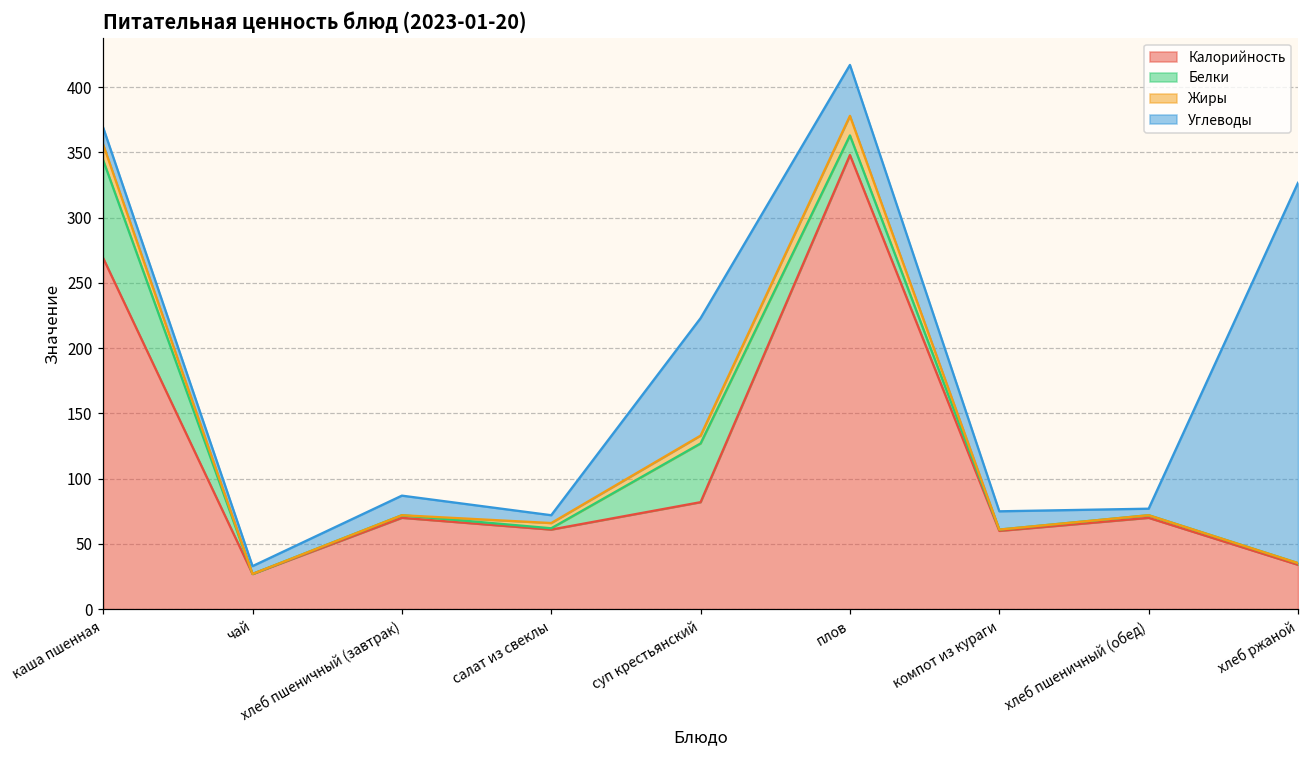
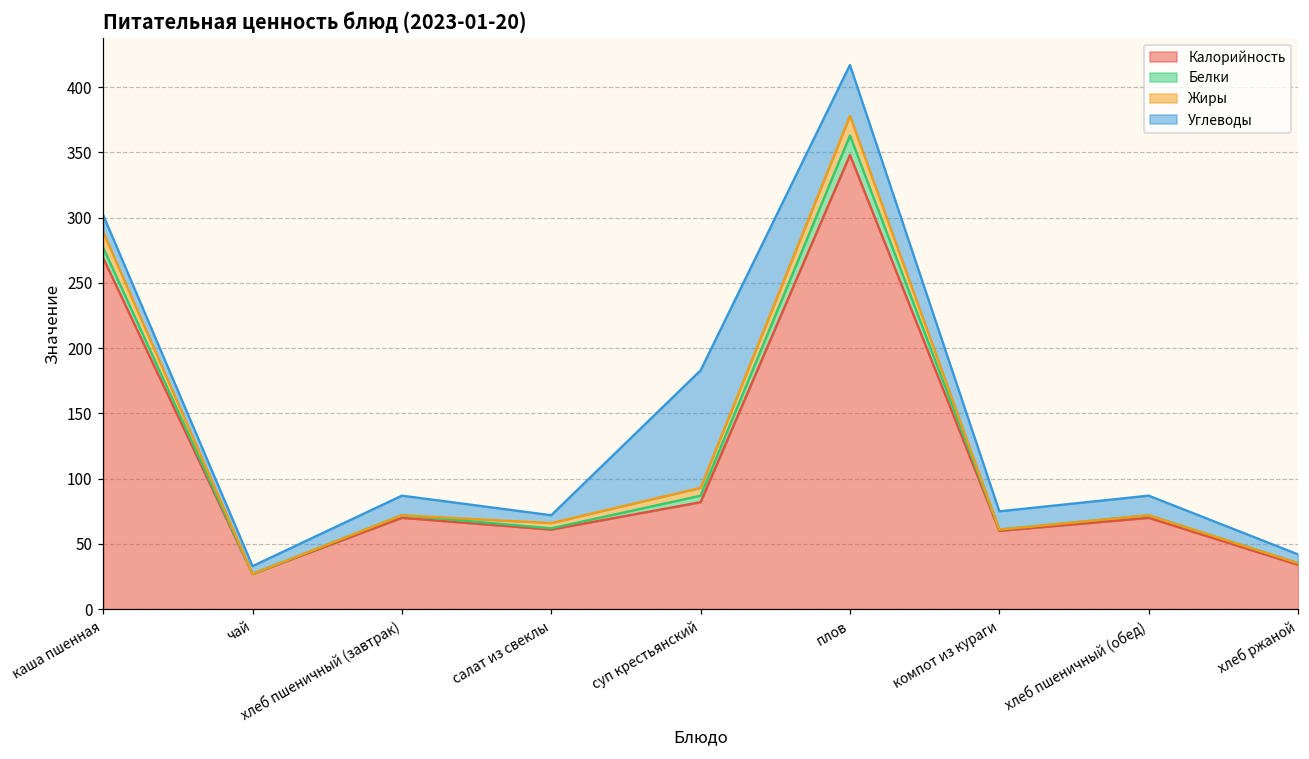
Белки, каша пшенная: 75 -> 8
Белки, суп крестьянский: 45 -> 5
Углеводы, хлеб пшеничный (обед): 5 -> 15
Углеводы, хлеб ржаной: 291 -> 7
